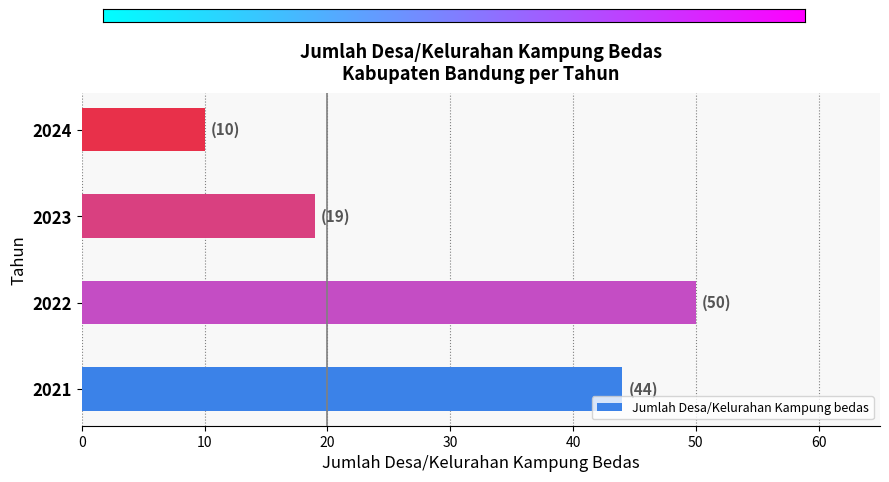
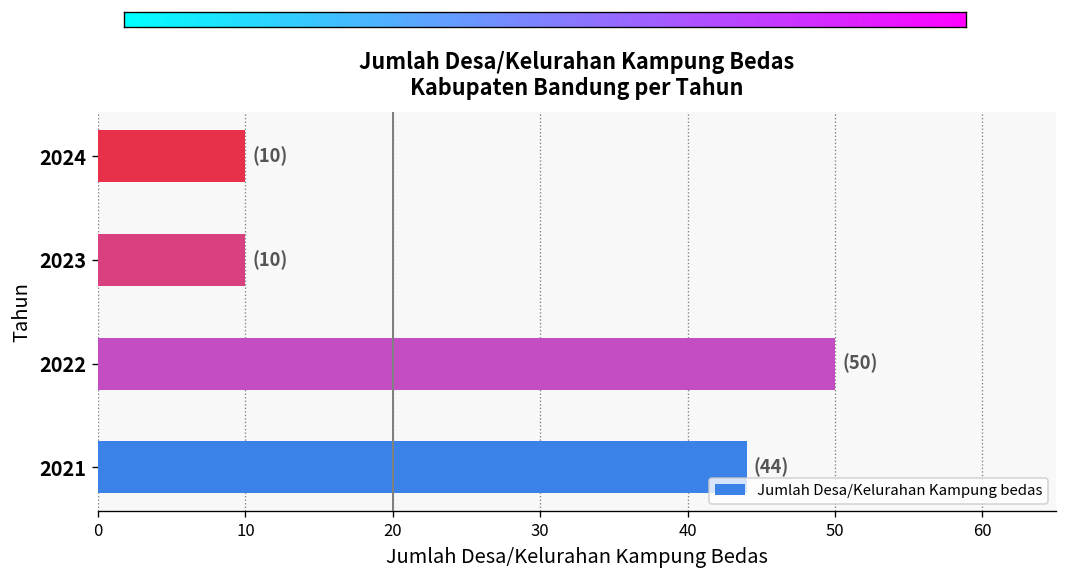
2023: (19) -> (10)
